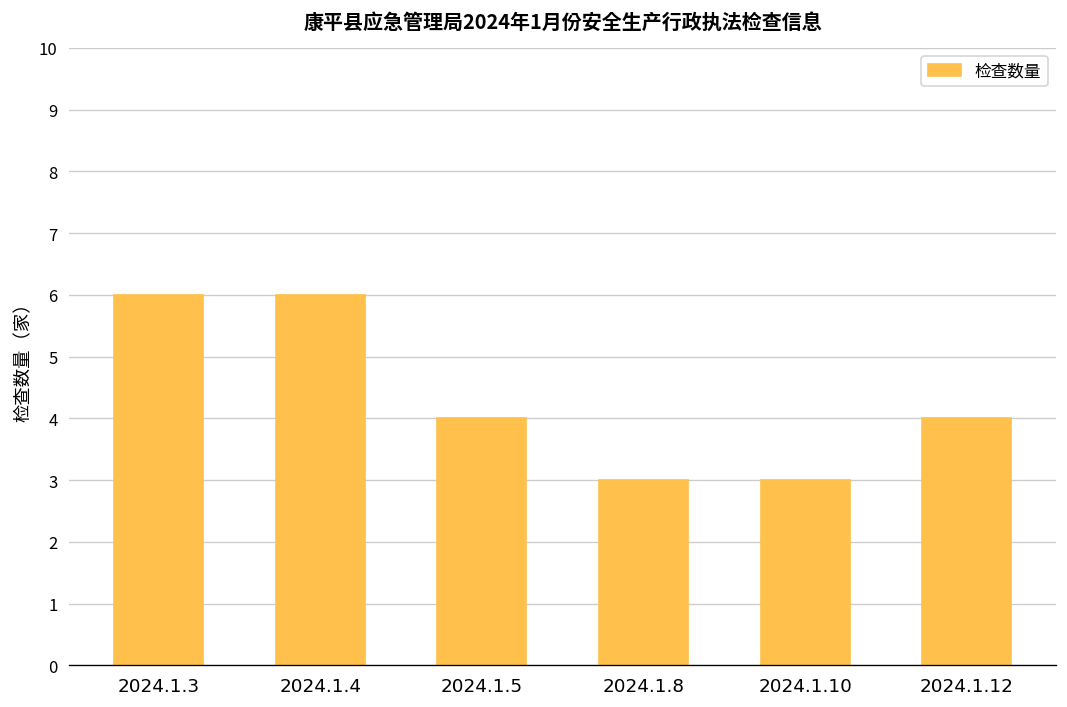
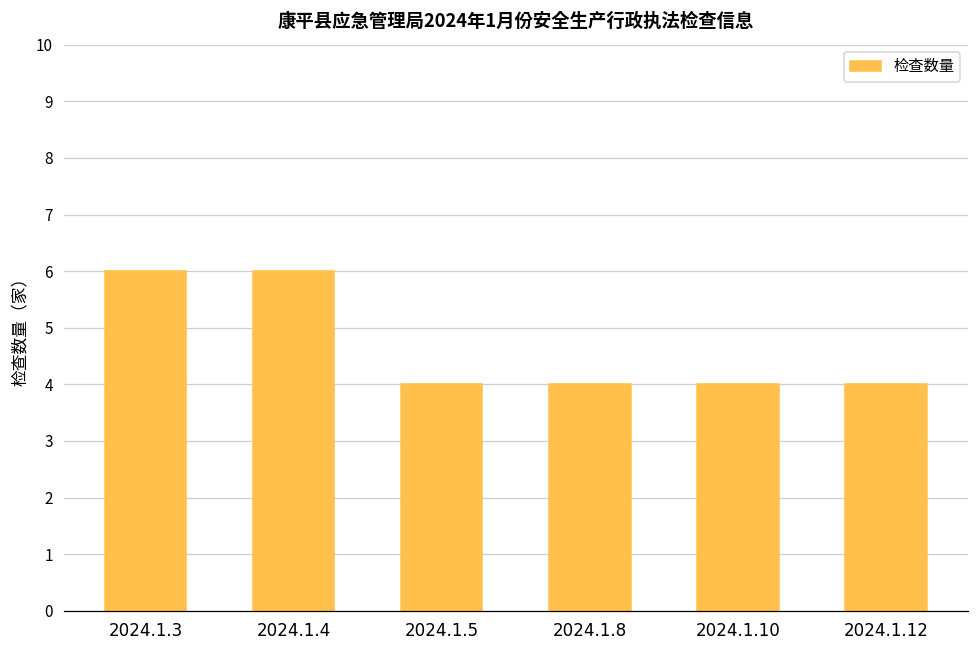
2024.1.8: 3 -> 4
2024.1.10: 3 -> 4
